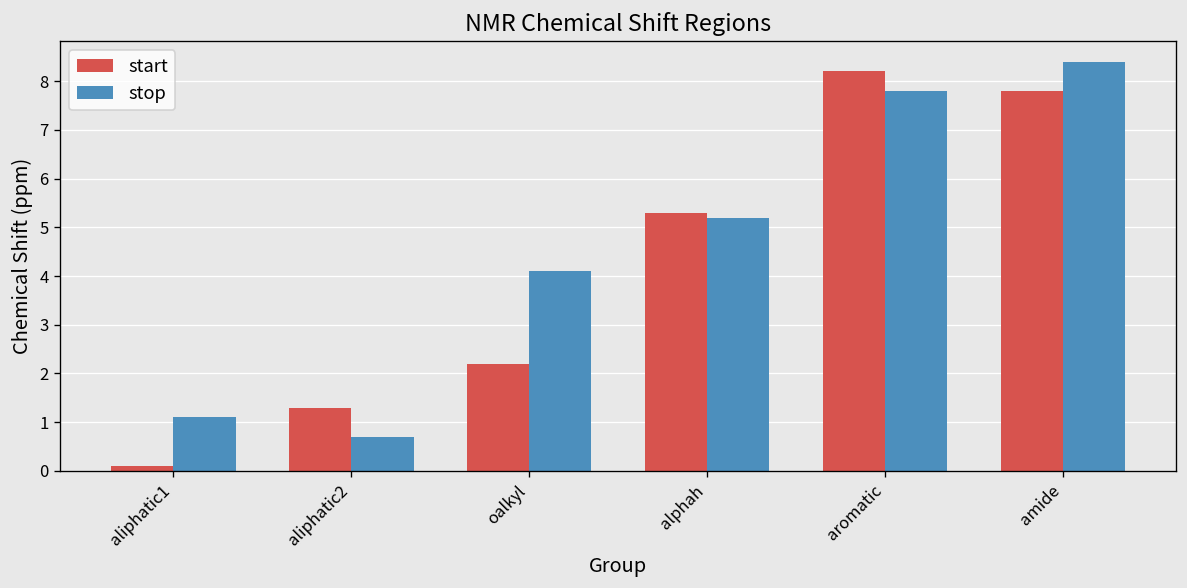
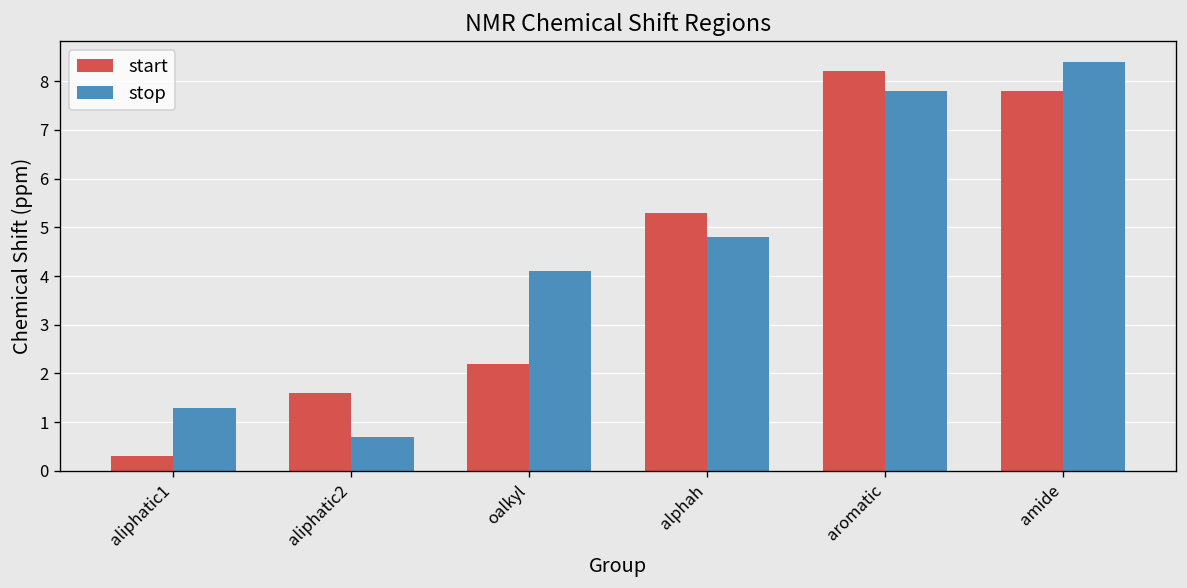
start, aliphatic1: 0.1 -> 0.3
stop, aliphatic1: 1.1 -> 1.3
start, aliphatic2: 1.3 -> 1.6
stop, alphah: 5.2 -> 4.8
